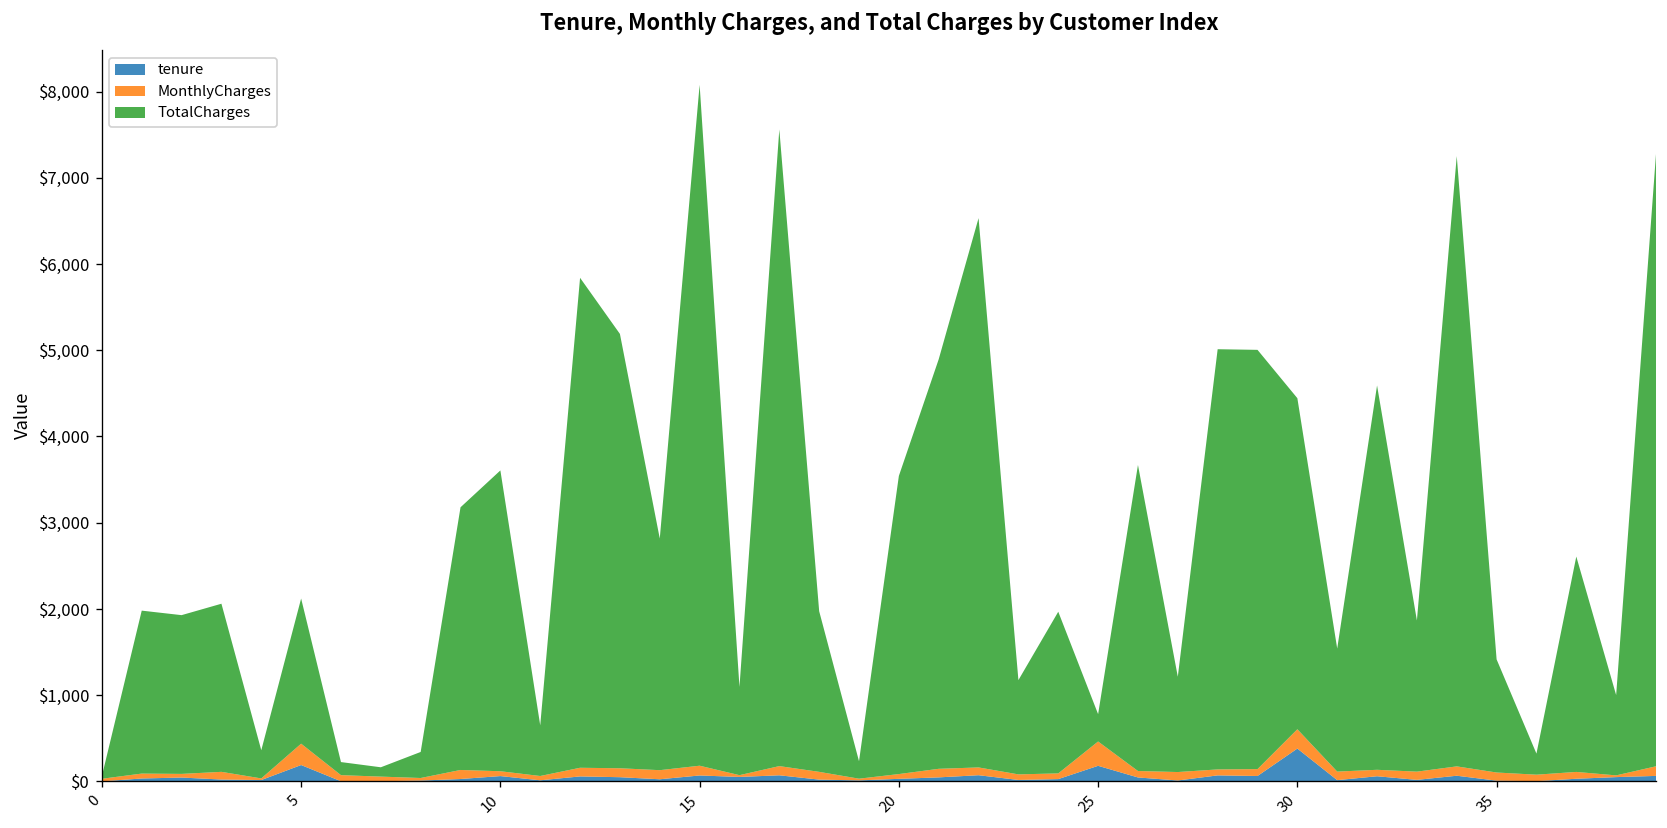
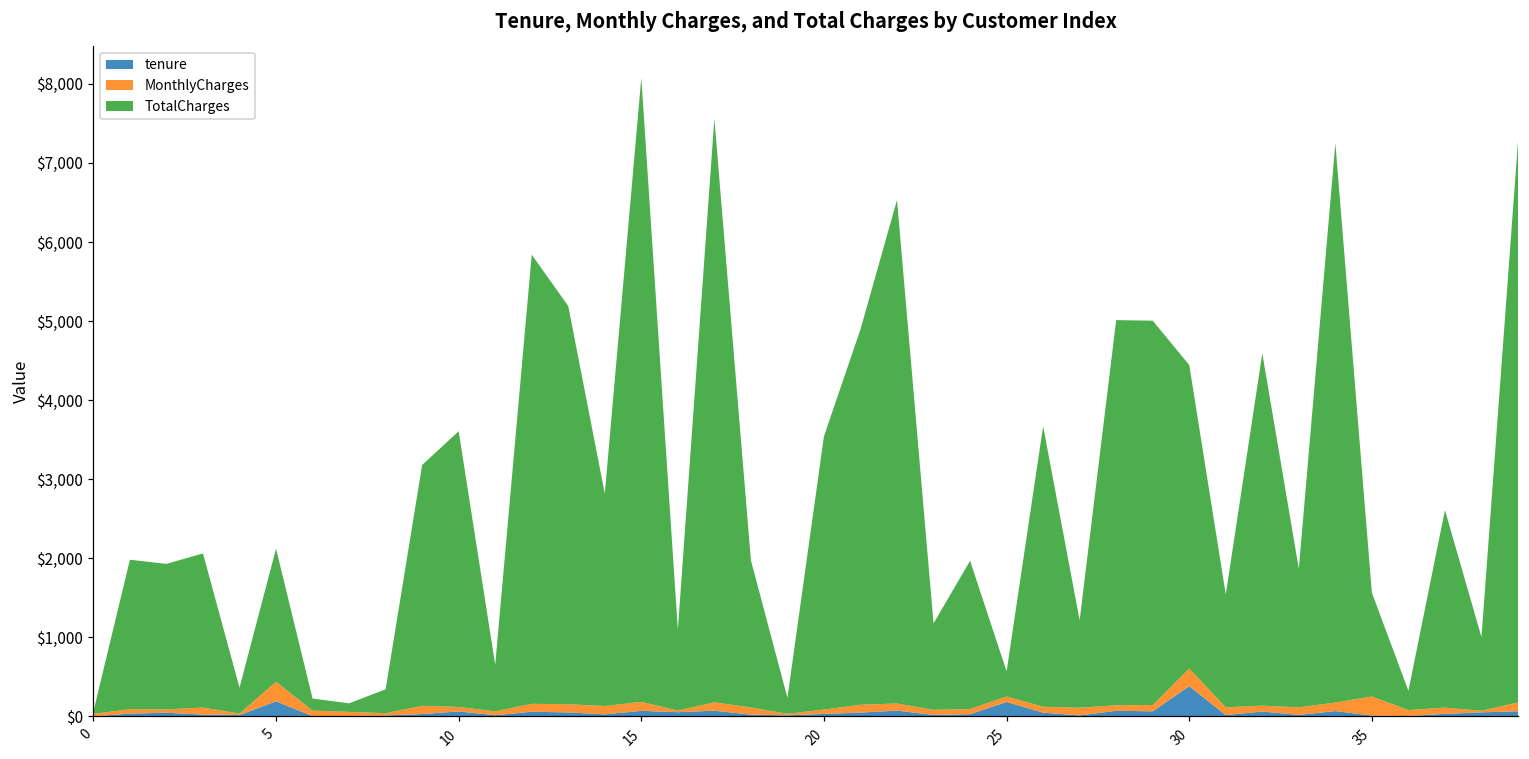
MonthlyCharges, 25: $300 -> $100
MonthlyCharges, 35: $100 -> $200
